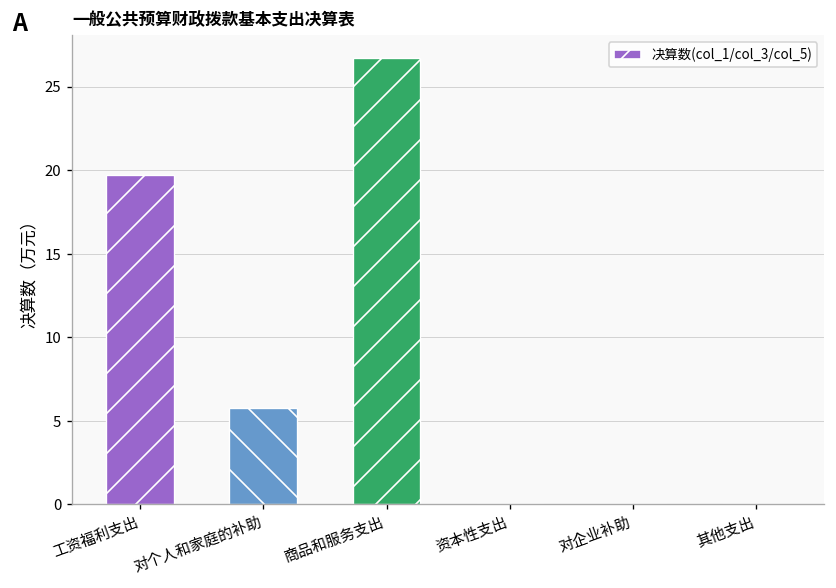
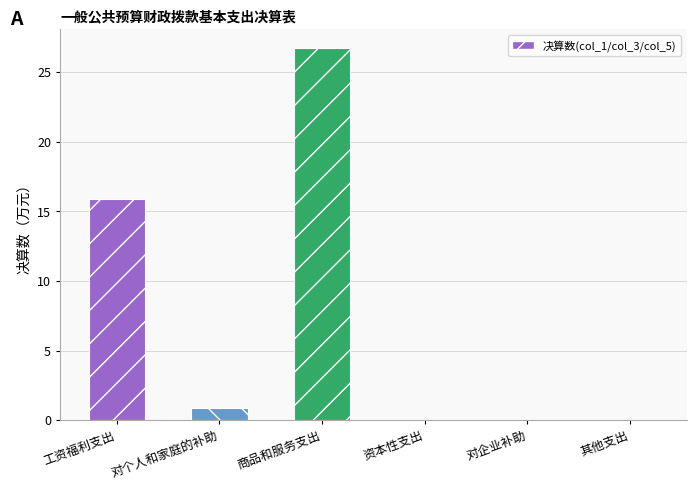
工资福利支出: 19.7 -> 15.9
对个人和家庭的补助: 5.8 -> 0.9
